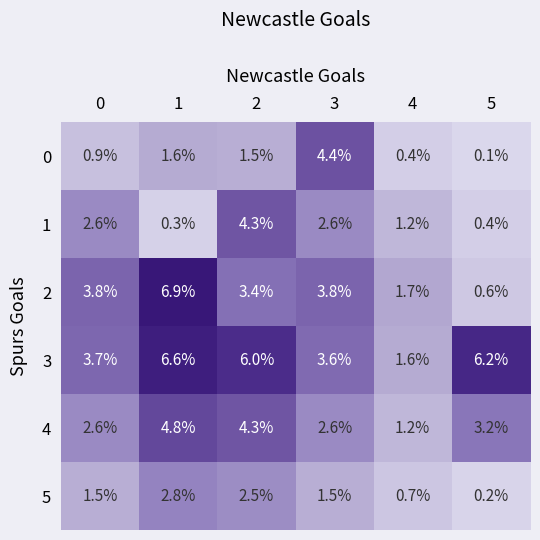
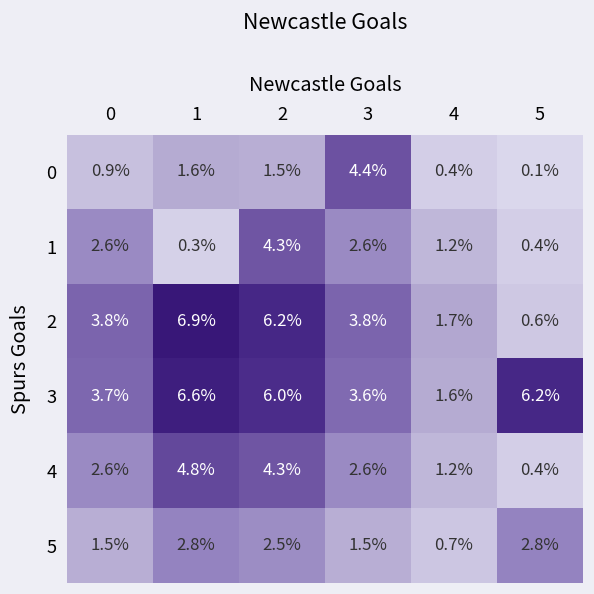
2, 2: 3.4% -> 6.2%
4, 5: 3.2% -> 0.4%
5, 5: 0.2% -> 2.8%
